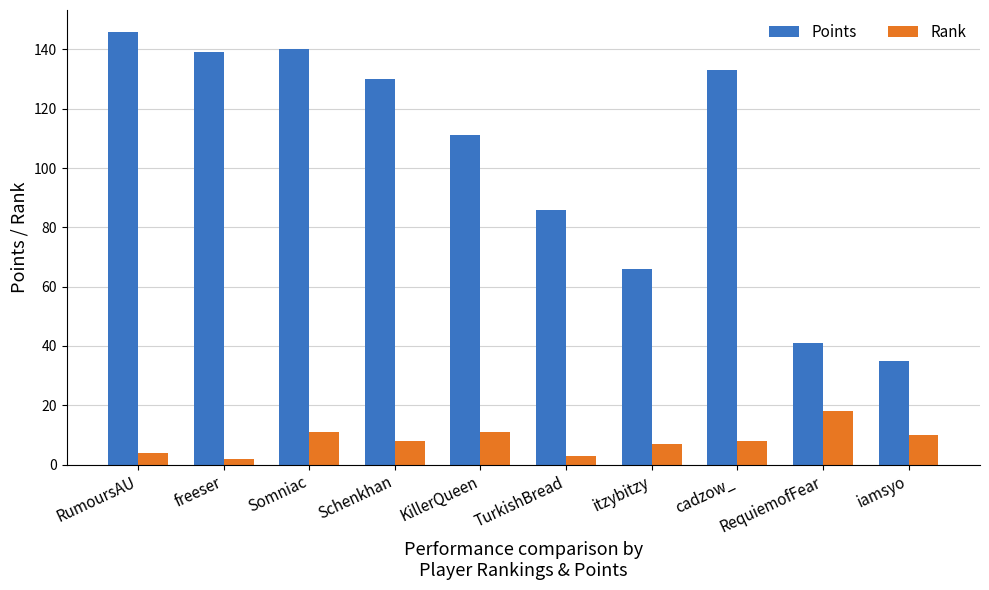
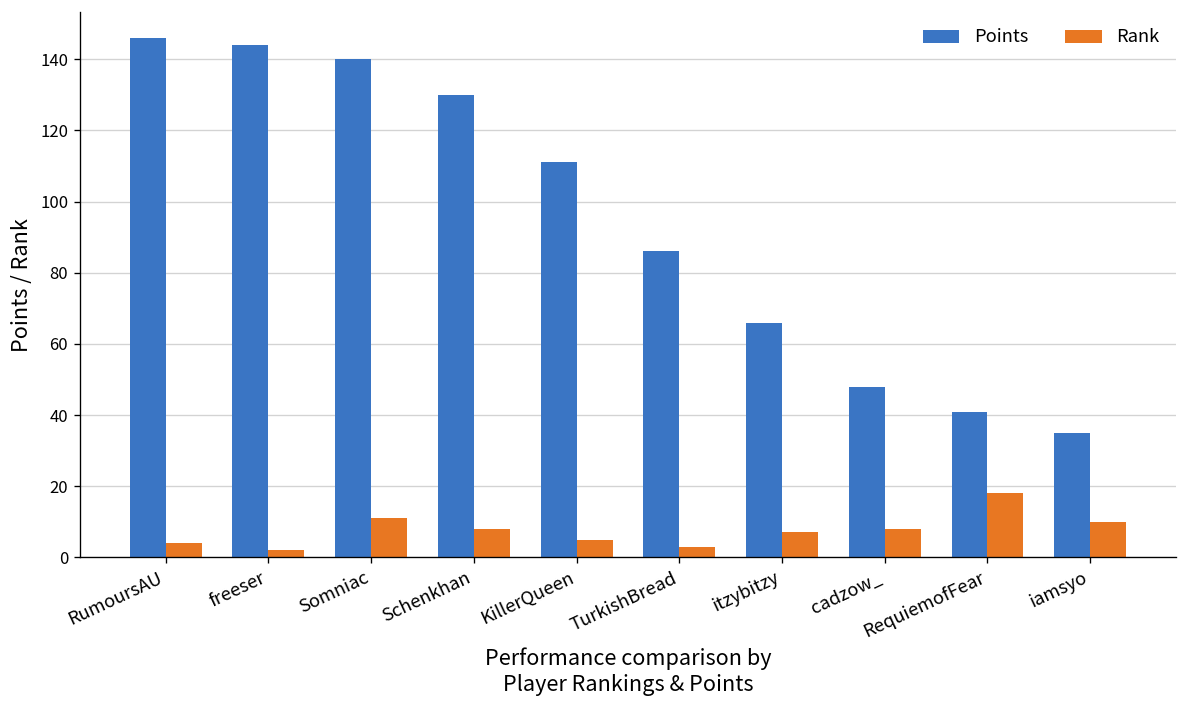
Points, freeser: 139 -> 144
Rank, KillerQueen: 11 -> 5
Points, cadzow_: 133 -> 48
